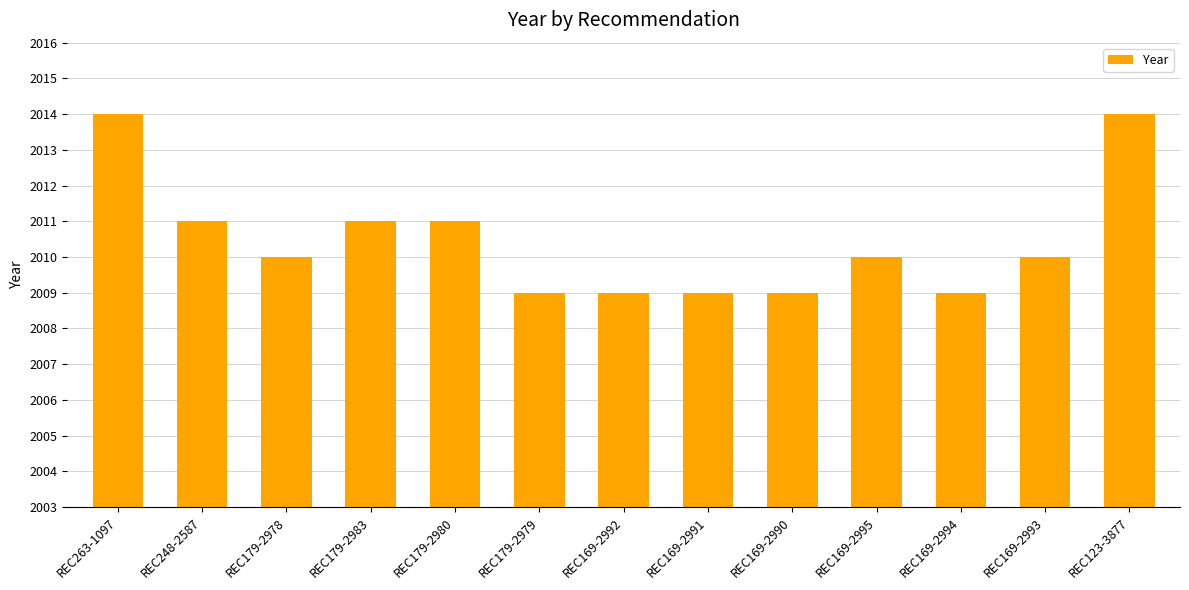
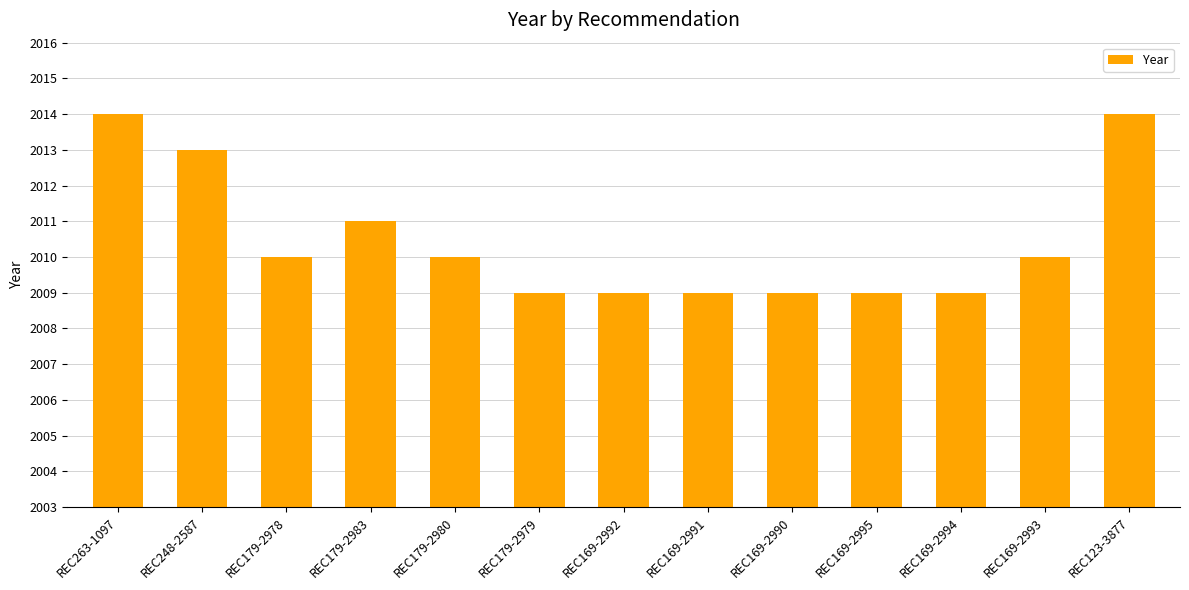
REC248-2587: 2011 -> 2013
REC179-2980: 2011 -> 2010
REC169-2995: 2010 -> 2009
